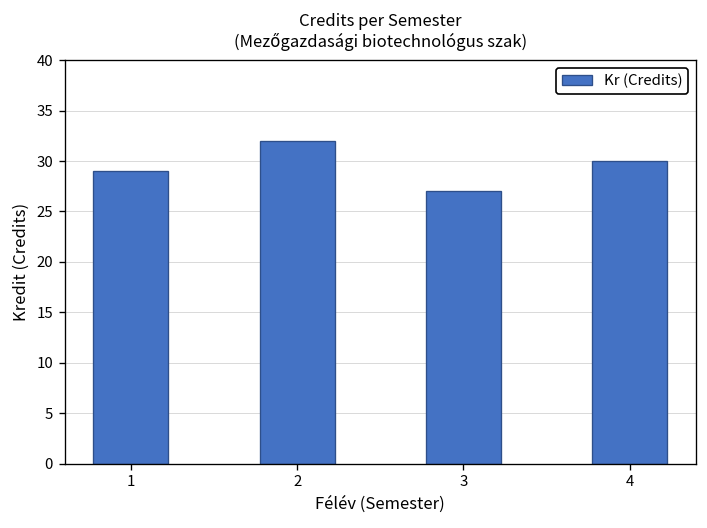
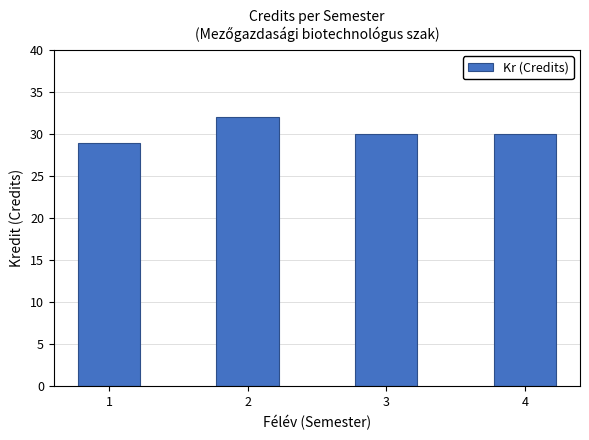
3: 27 -> 30
